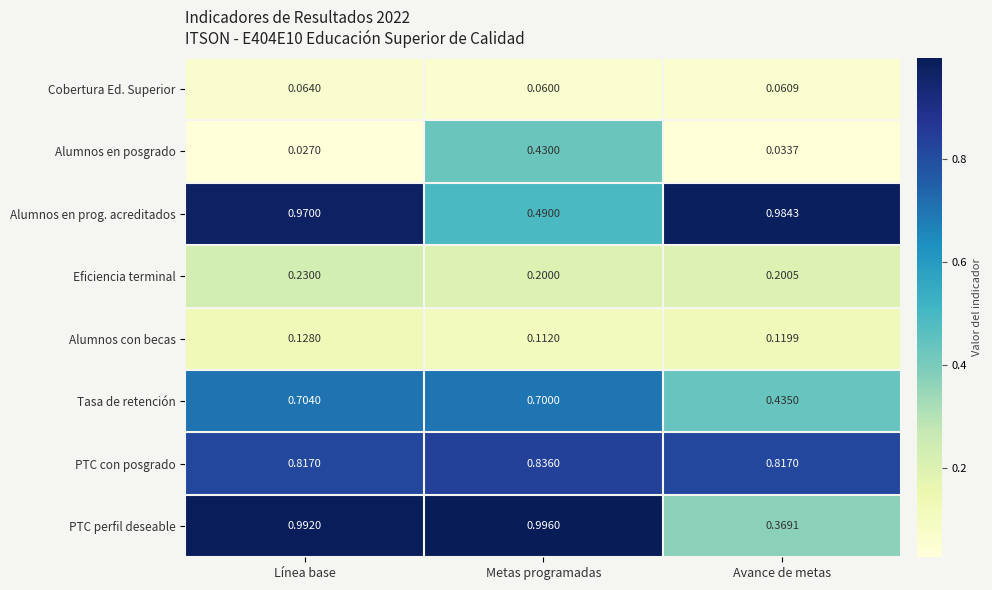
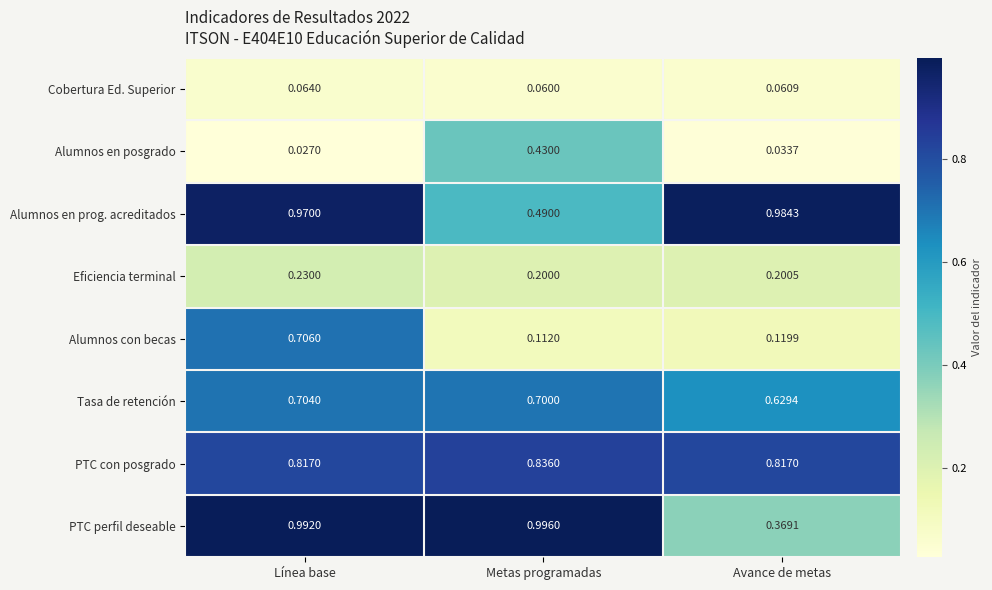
Alumnos con becas, Línea base: 0.1280 -> 0.7060
Tasa de retención, Avance de metas: 0.4350 -> 0.6294
